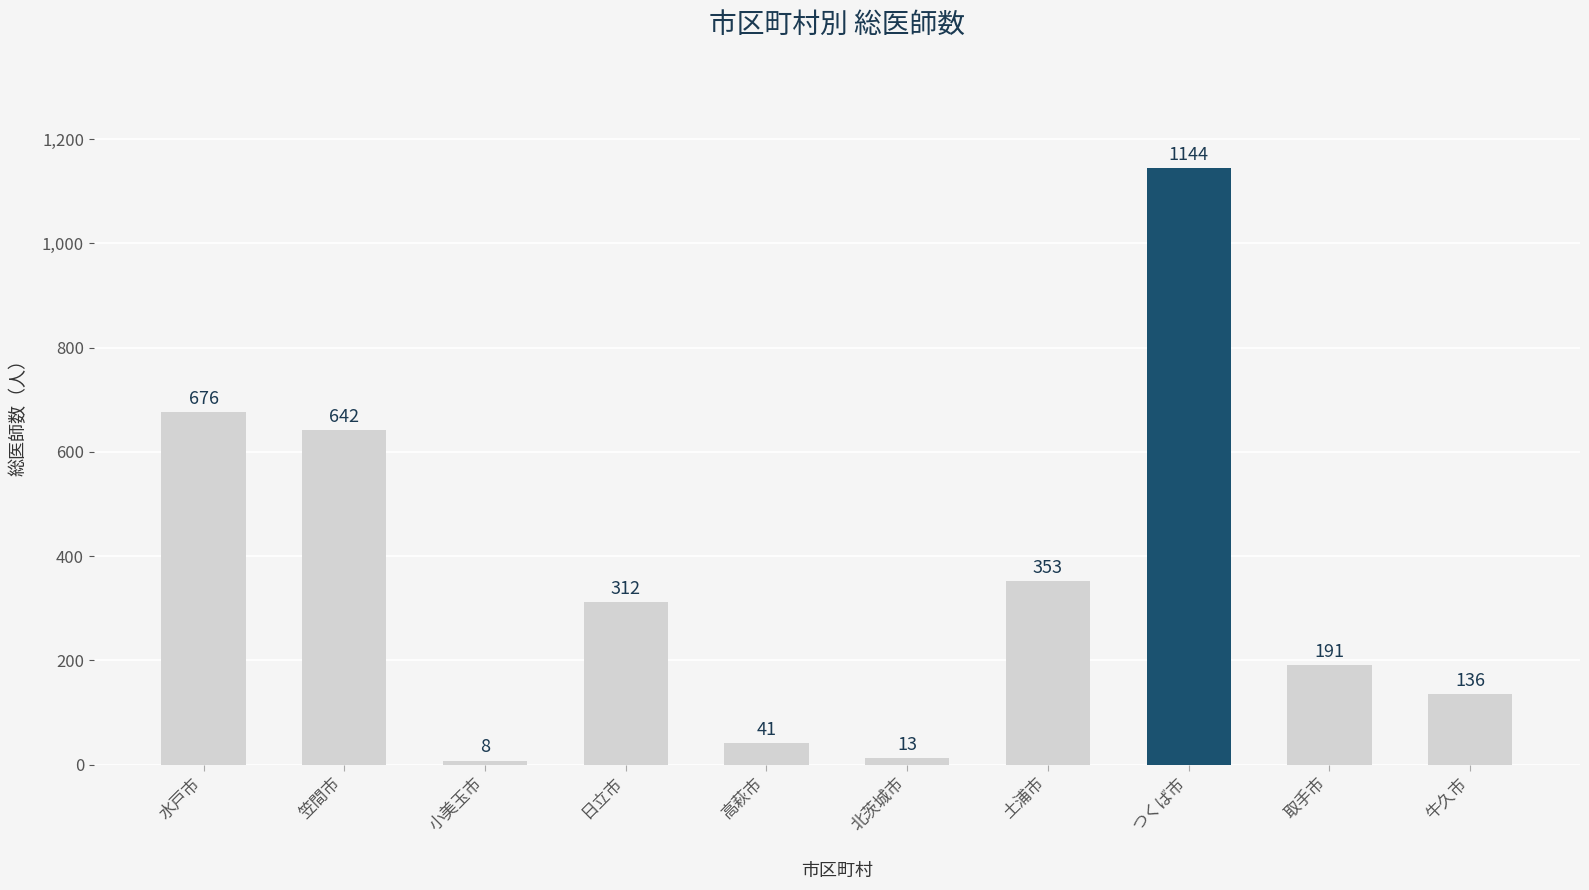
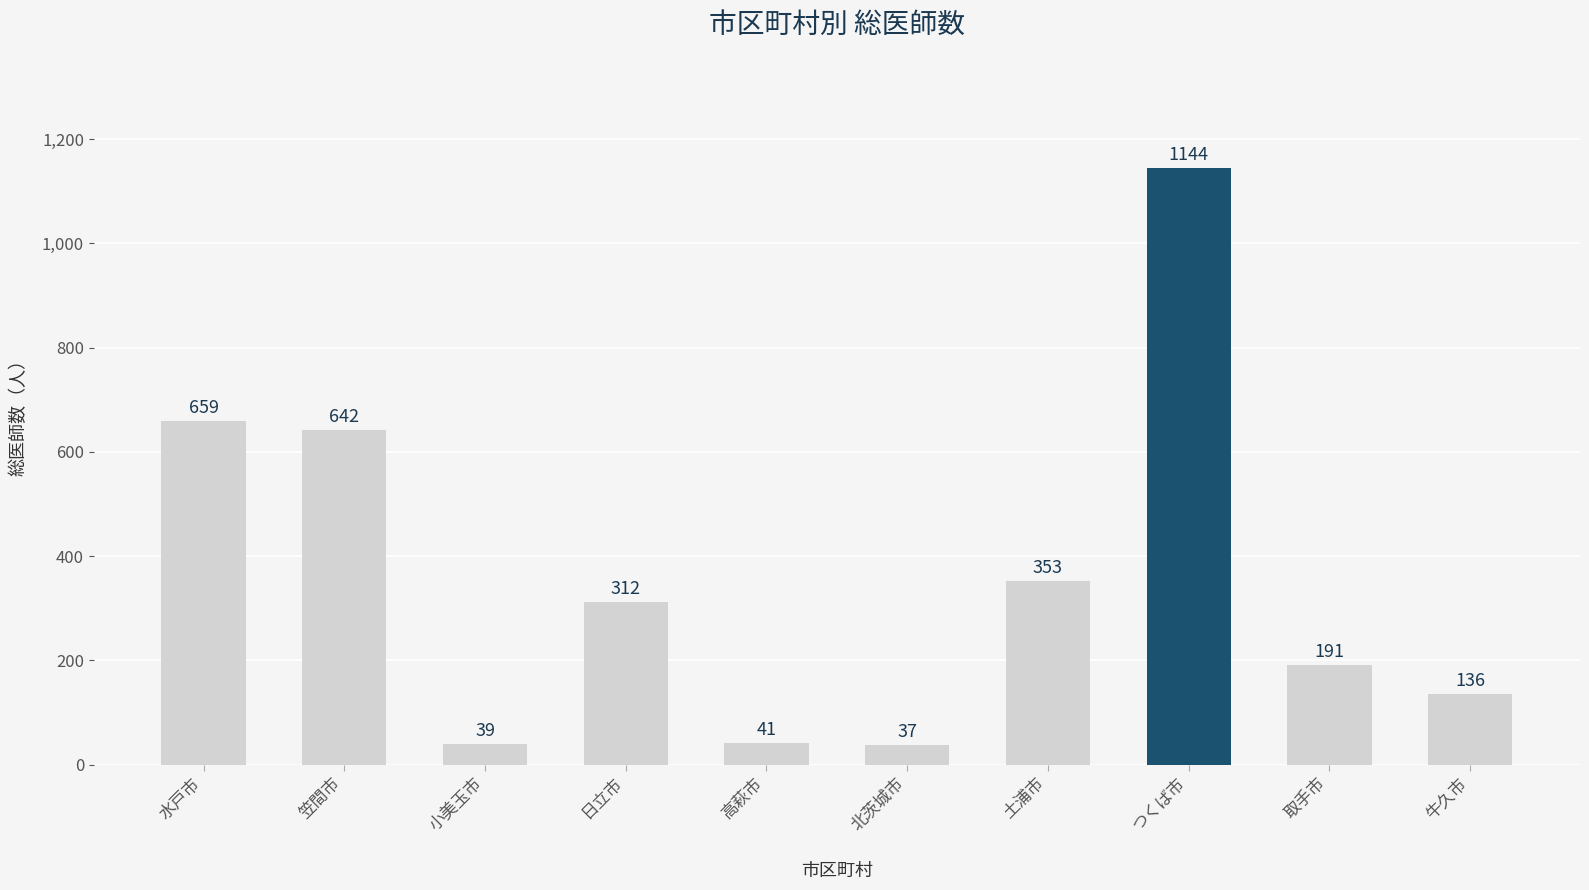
水戸市: 676 -> 659
小美玉市: 8 -> 39
北茨城市: 13 -> 37
